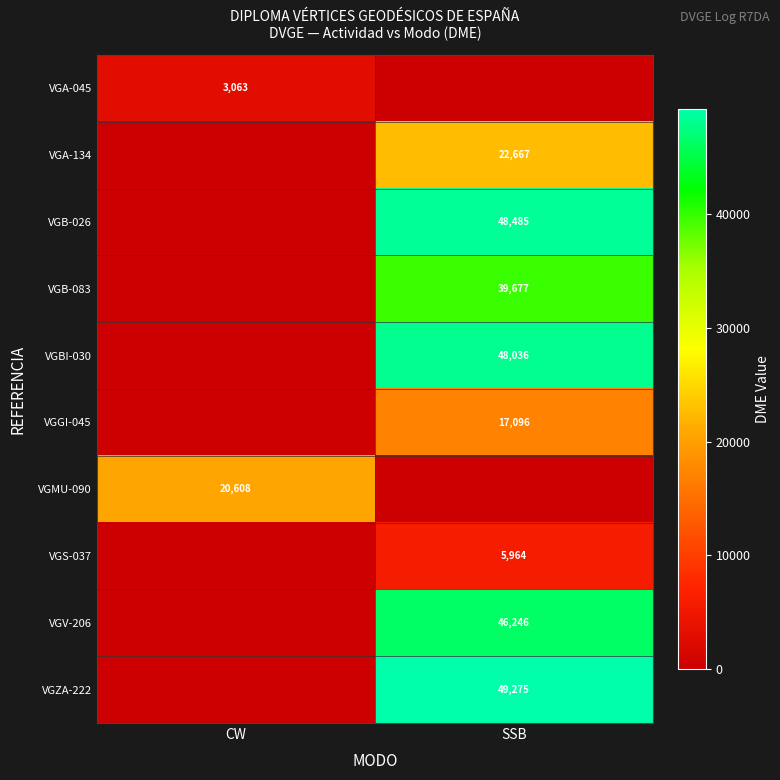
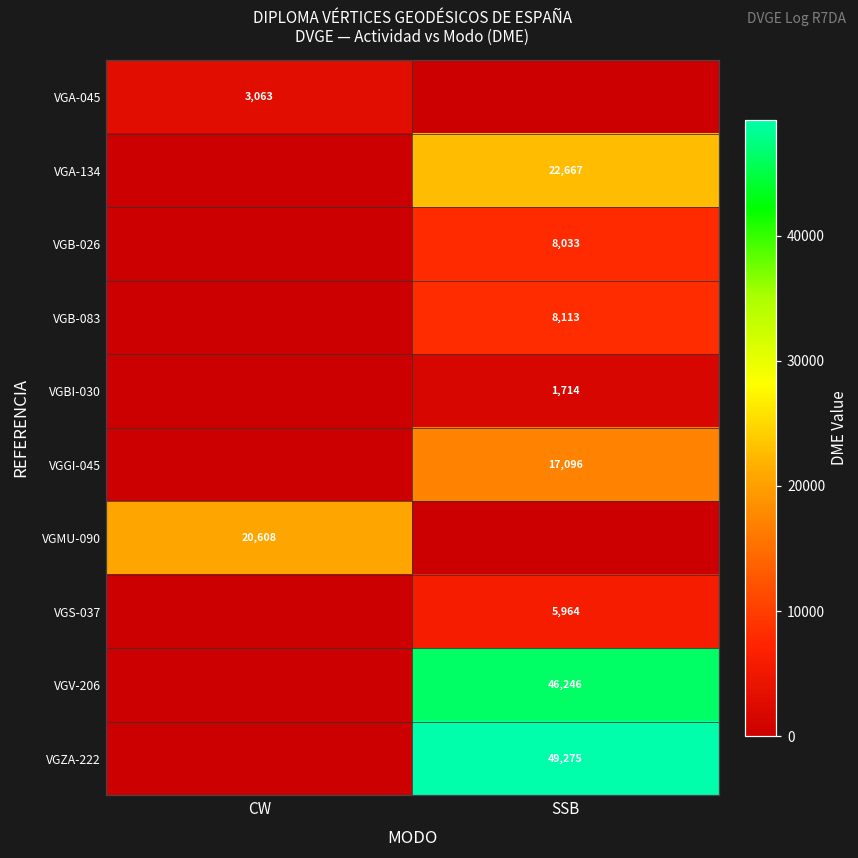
VGB-026, SSB: 48,485 -> 8,033
VGB-083, SSB: 39,677 -> 8,113
VGBI-030, SSB: 48,036 -> 1,714
